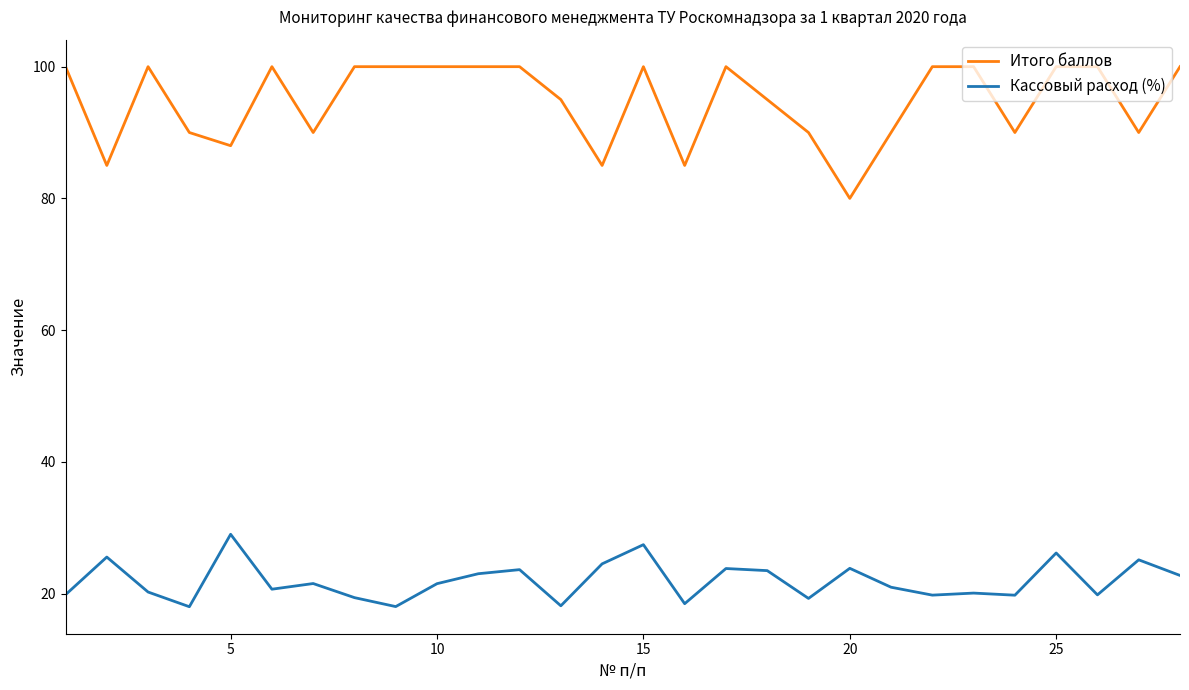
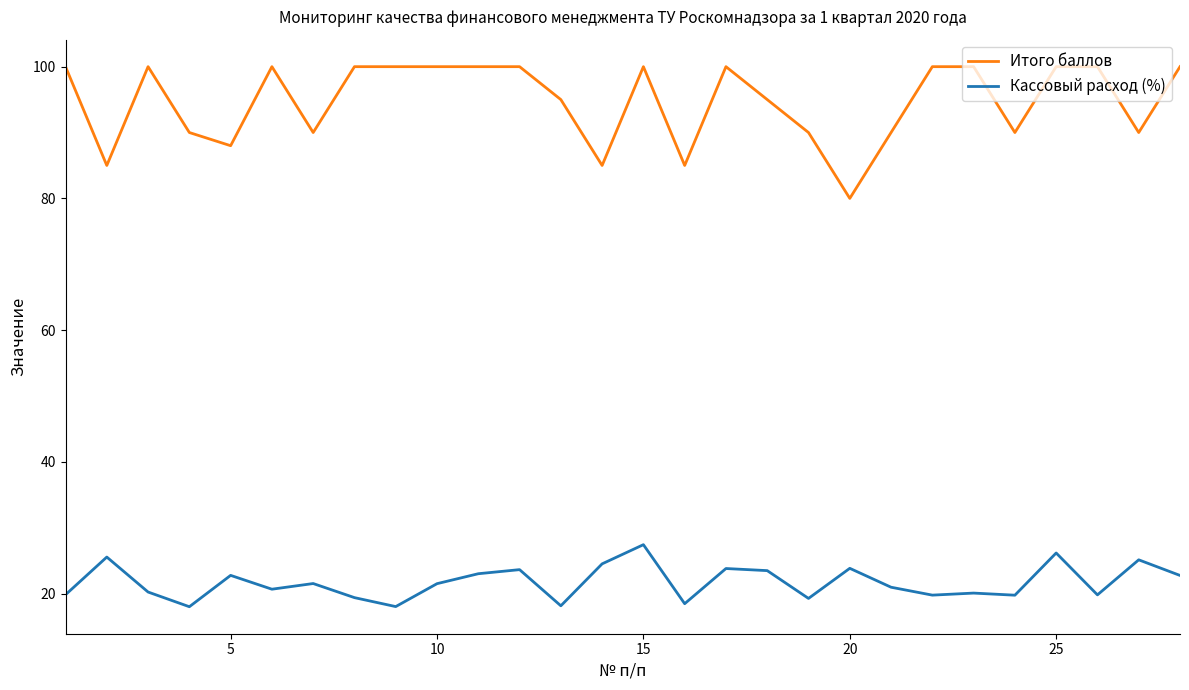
Кассовый расход (%), 5: 29 -> 23
